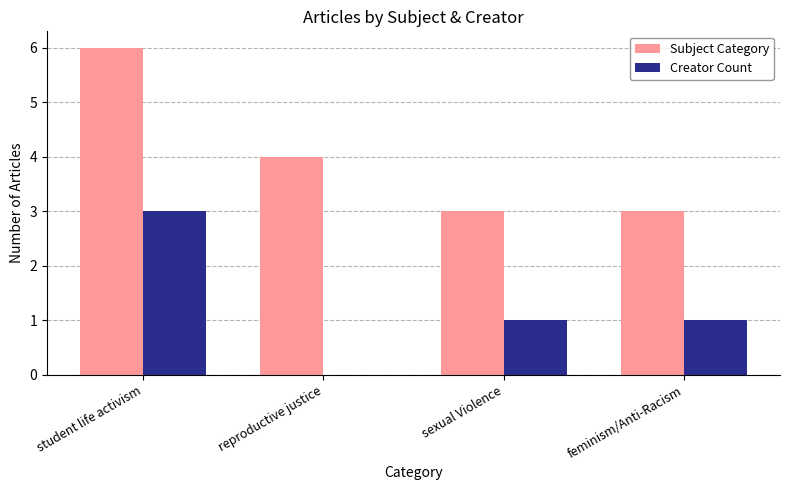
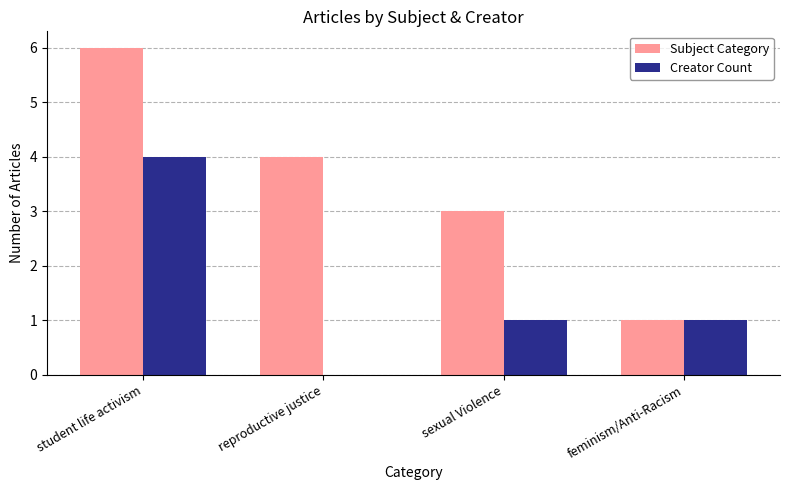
Creator Count, student life activism: 3 -> 4
Subject Category, feminism/Anti-Racism: 3 -> 1
